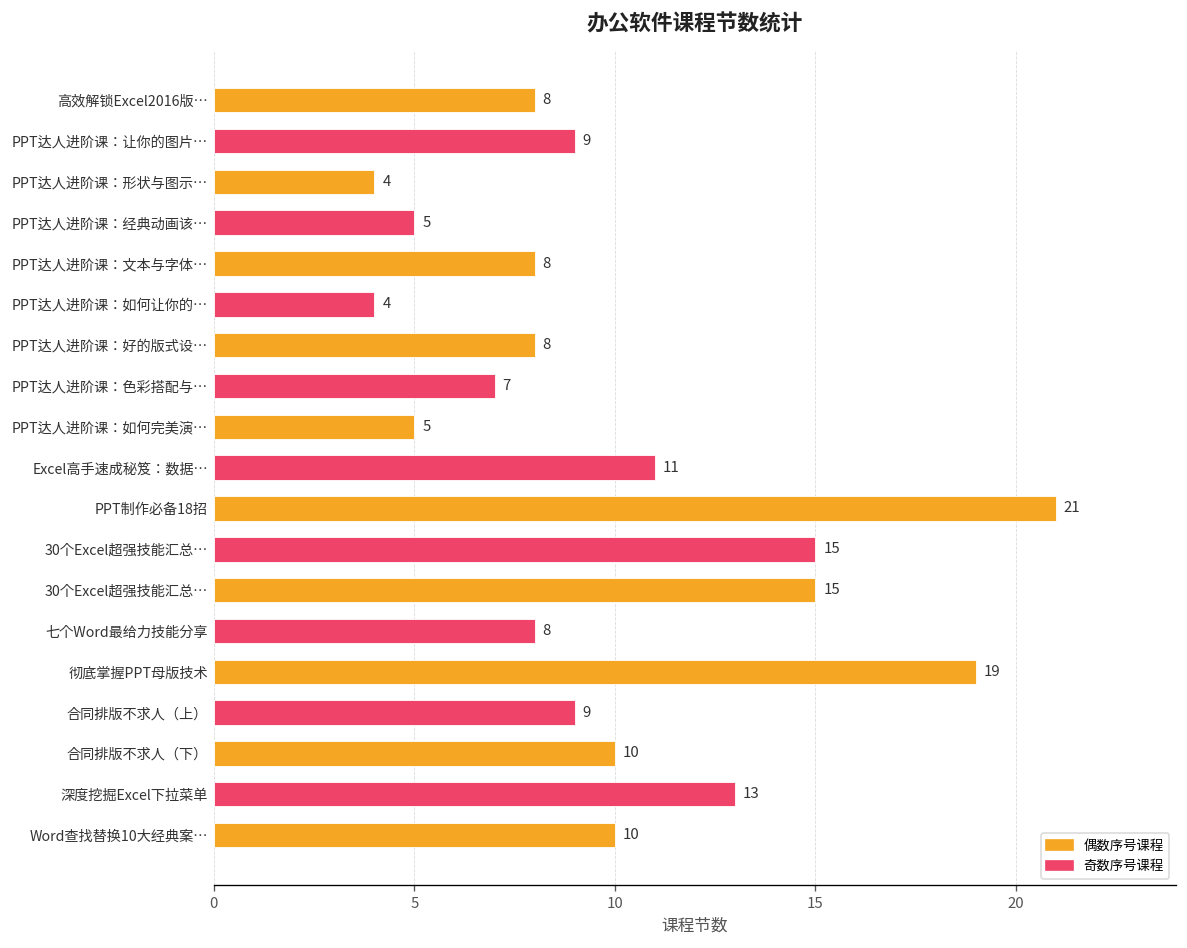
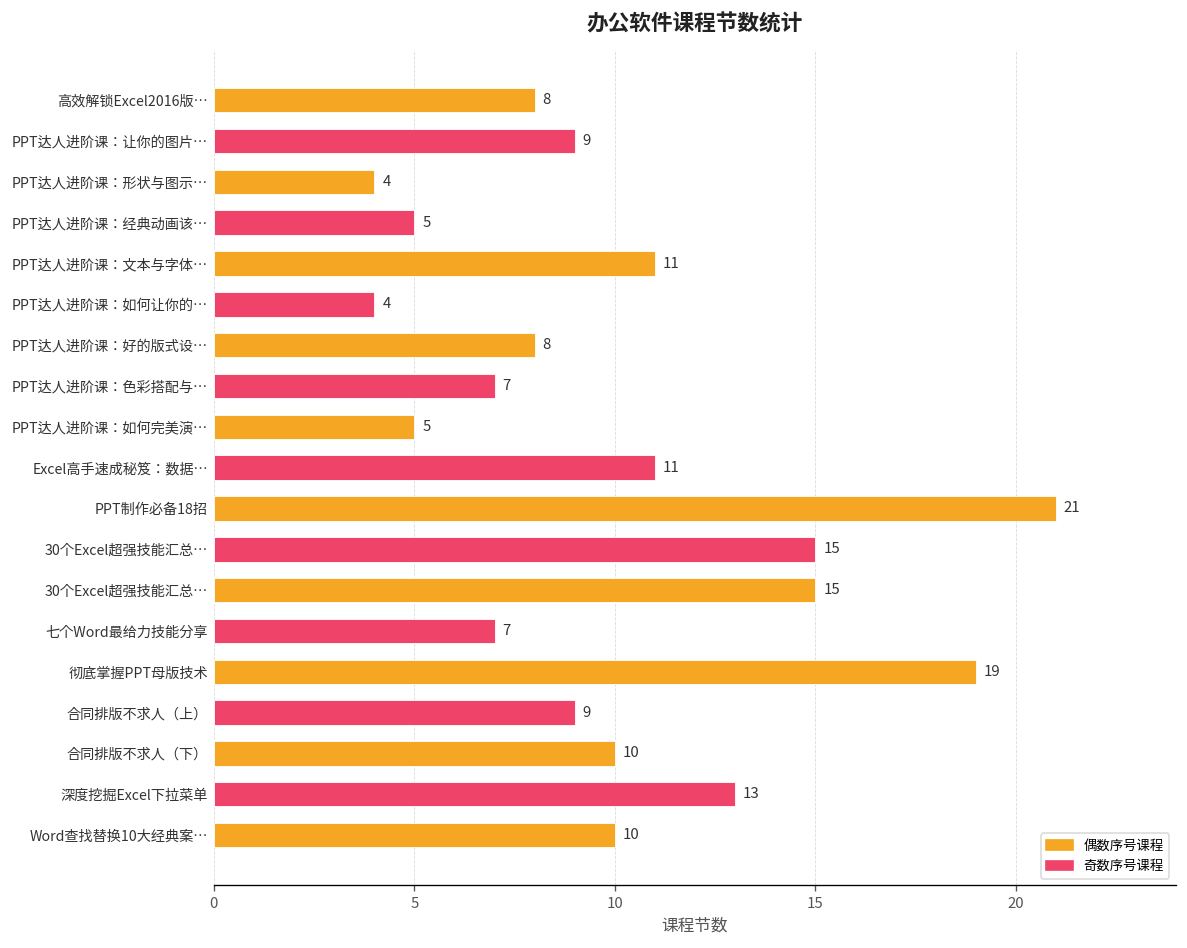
PPT达人进阶课：文本与字体…: 8 -> 11
七个Word最给力技能分享: 8 -> 7
